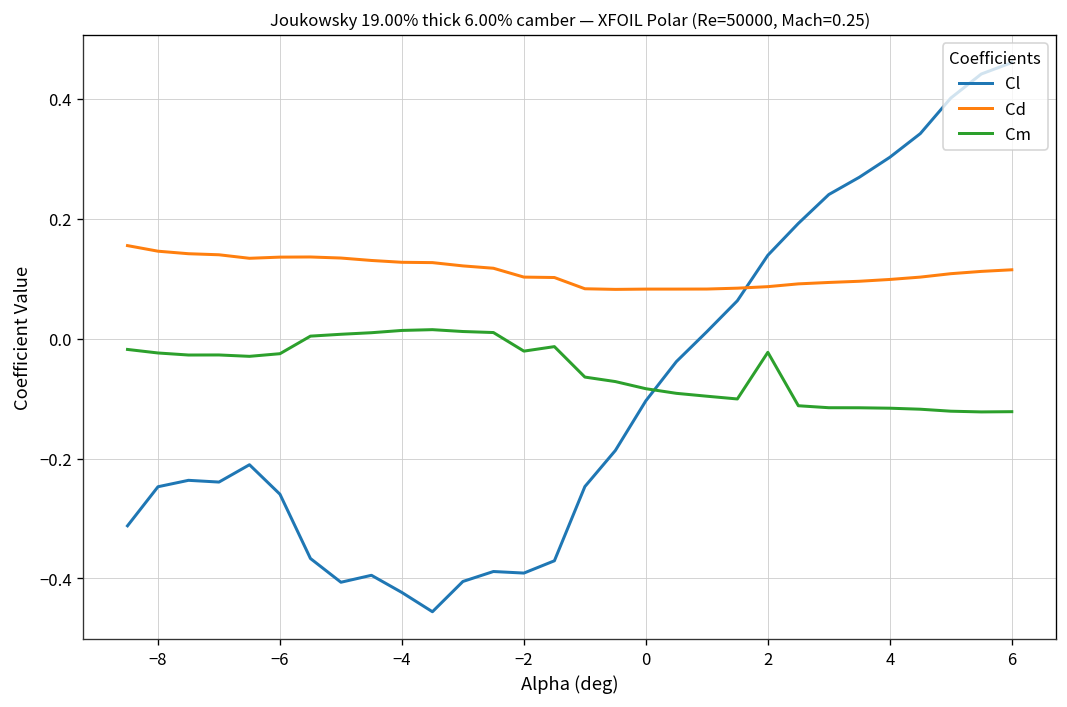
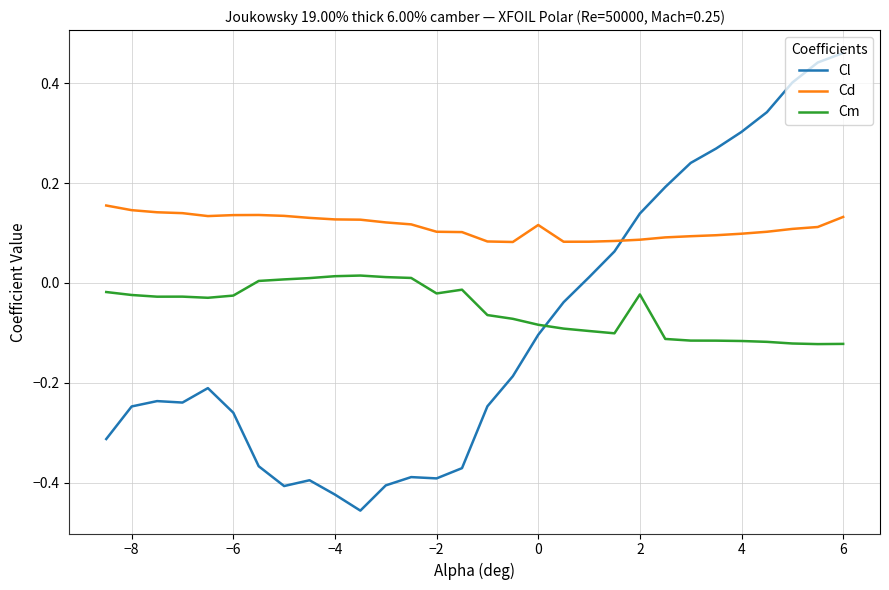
Cd, 0: 0.08 -> 0.12
Cd, 6: 0.11 -> 0.13
